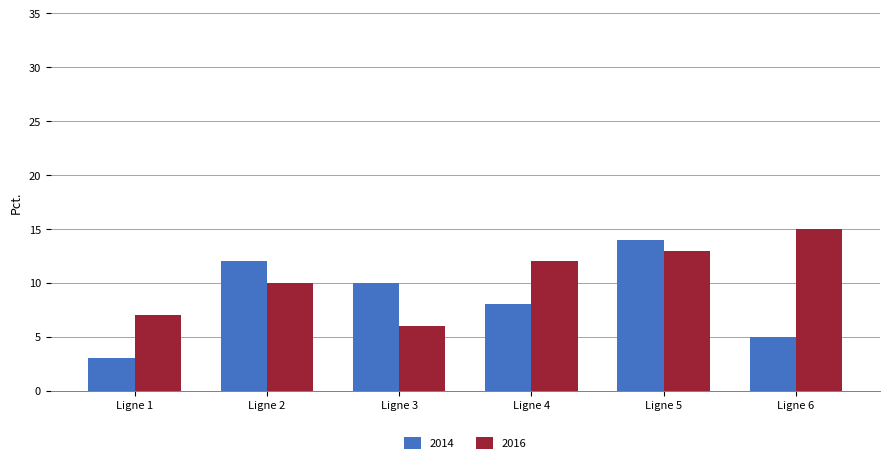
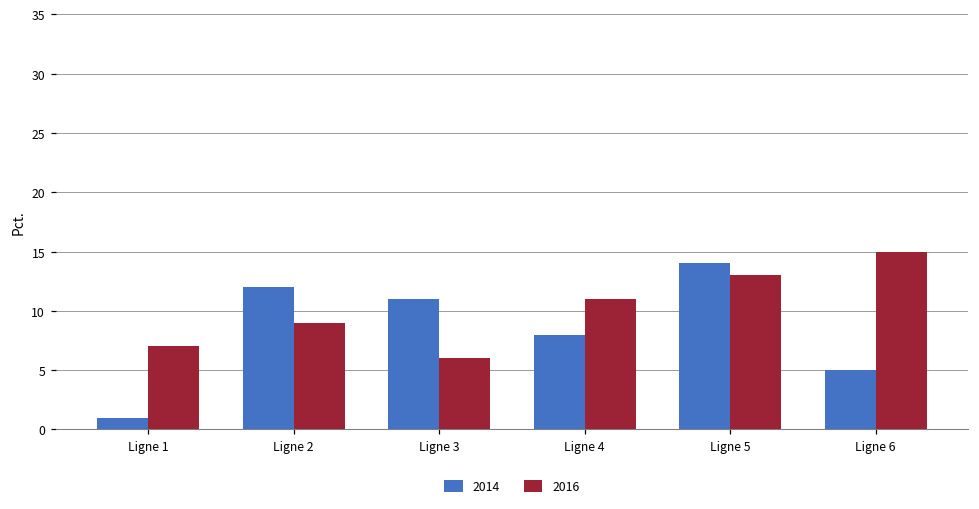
2014, Ligne 1: 3 -> 1
2016, Ligne 2: 10 -> 9
2014, Ligne 3: 10 -> 11
2016, Ligne 4: 12 -> 11
